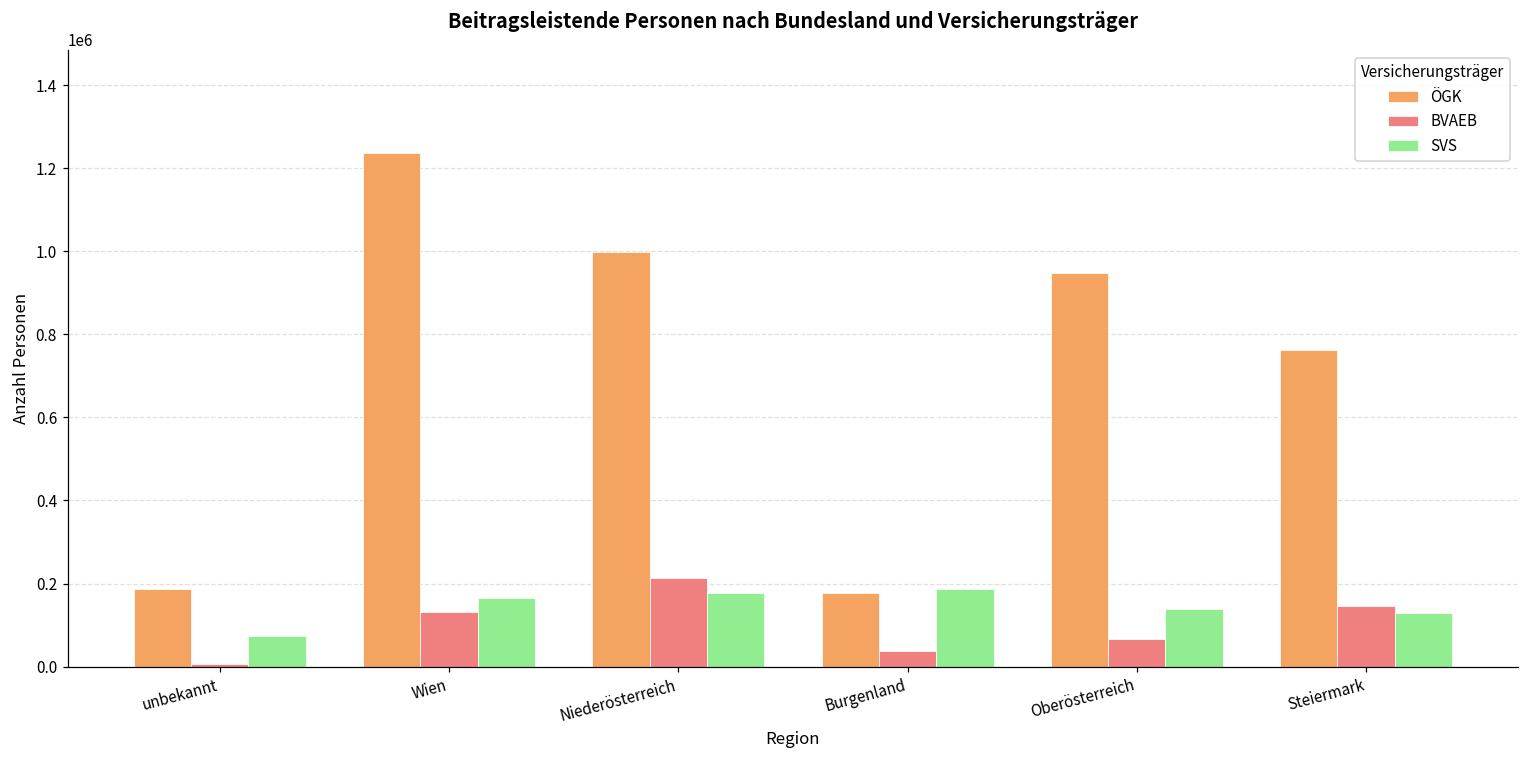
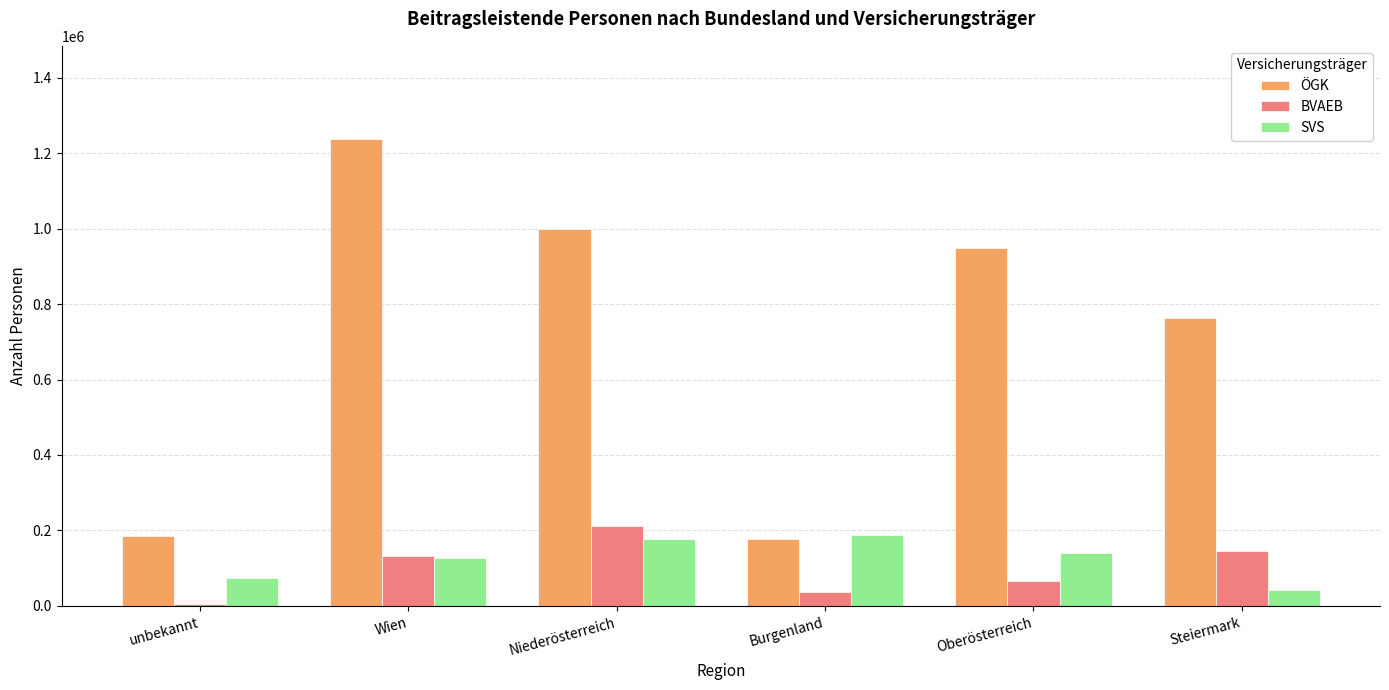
SVS, Wien: 160000 -> 130000
SVS, Steiermark: 130000 -> 40000
